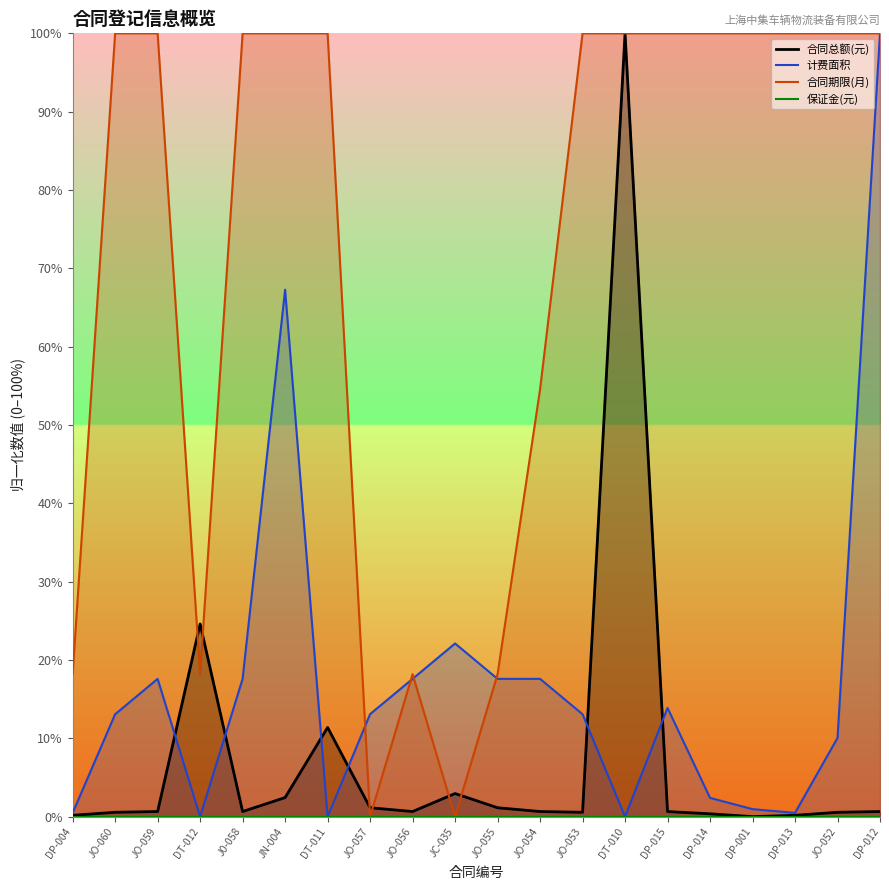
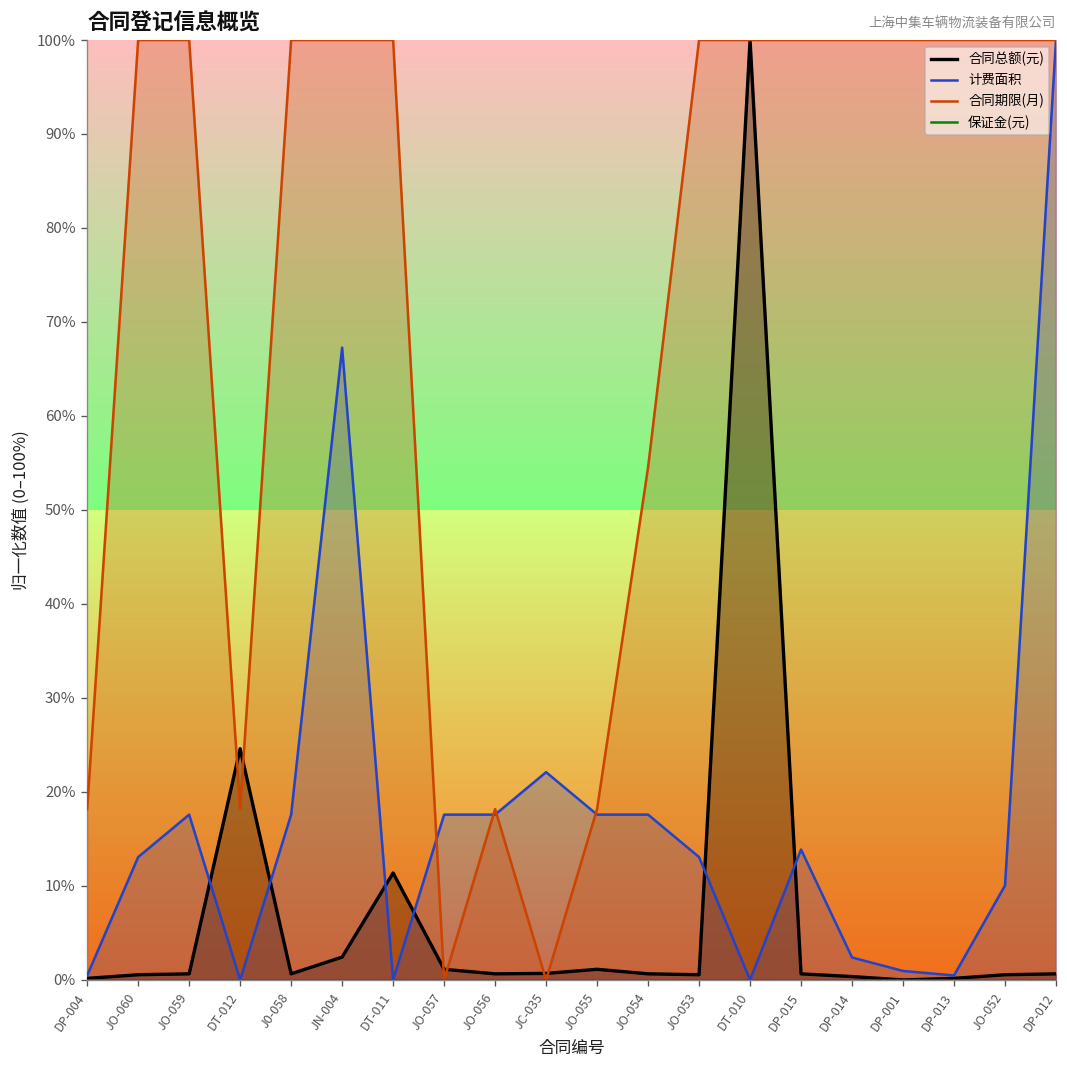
计费面积, JO-057: 13% -> 18%
合同总额(元), JC-035: 3% -> 1%
